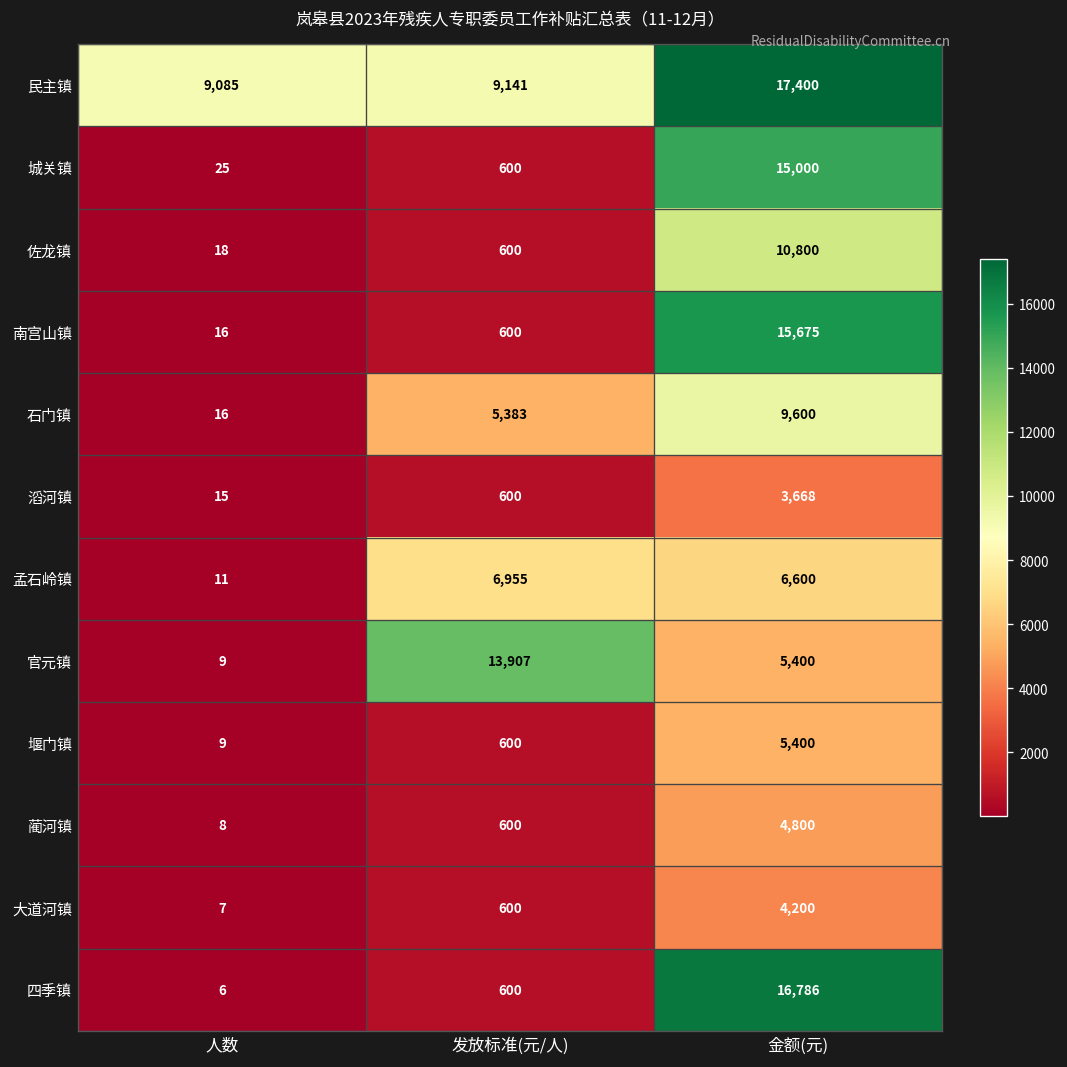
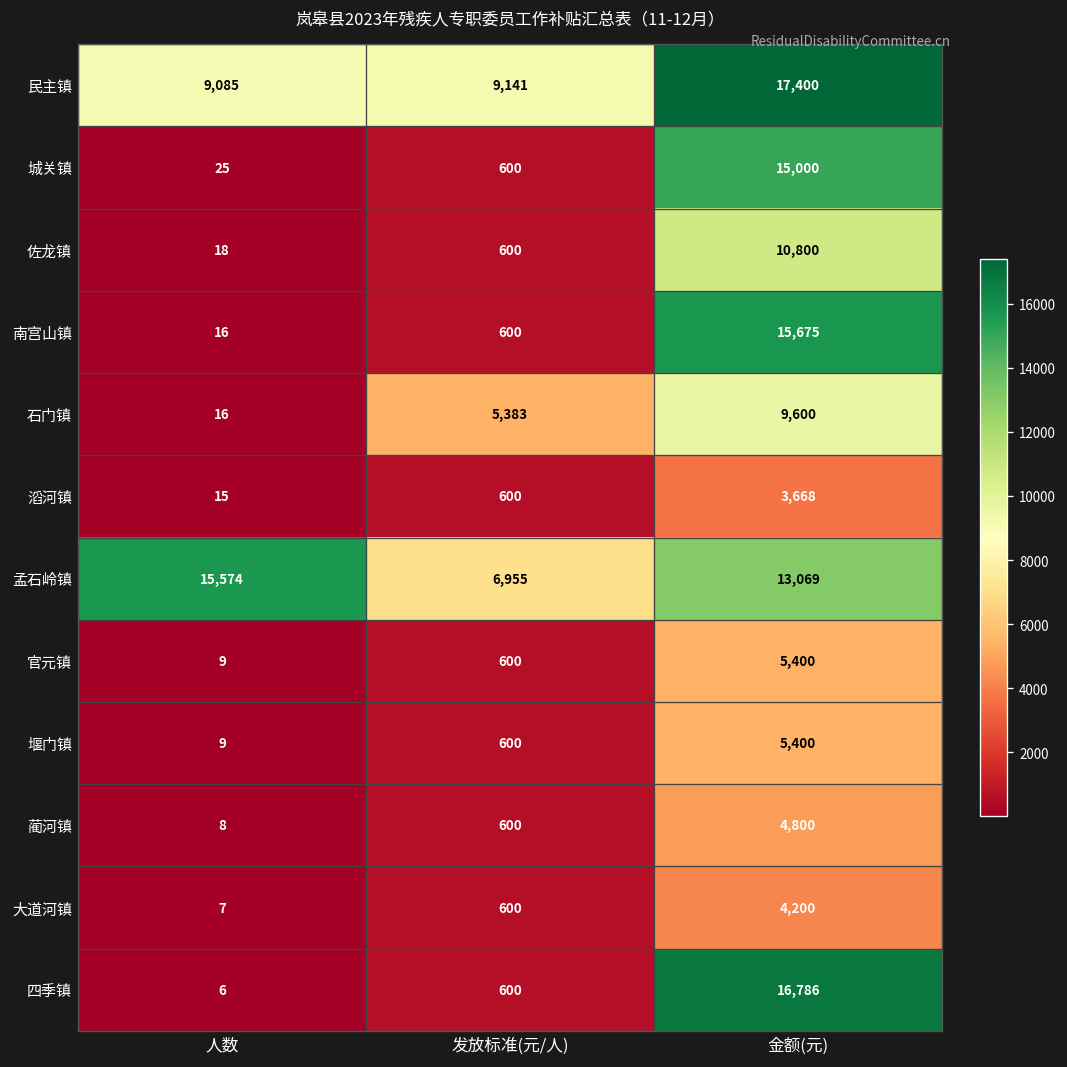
孟石岭镇, 人数: 11 -> 15,574
孟石岭镇, 金额(元): 6,600 -> 13,069
官元镇, 发放标准(元/人): 13,907 -> 600
